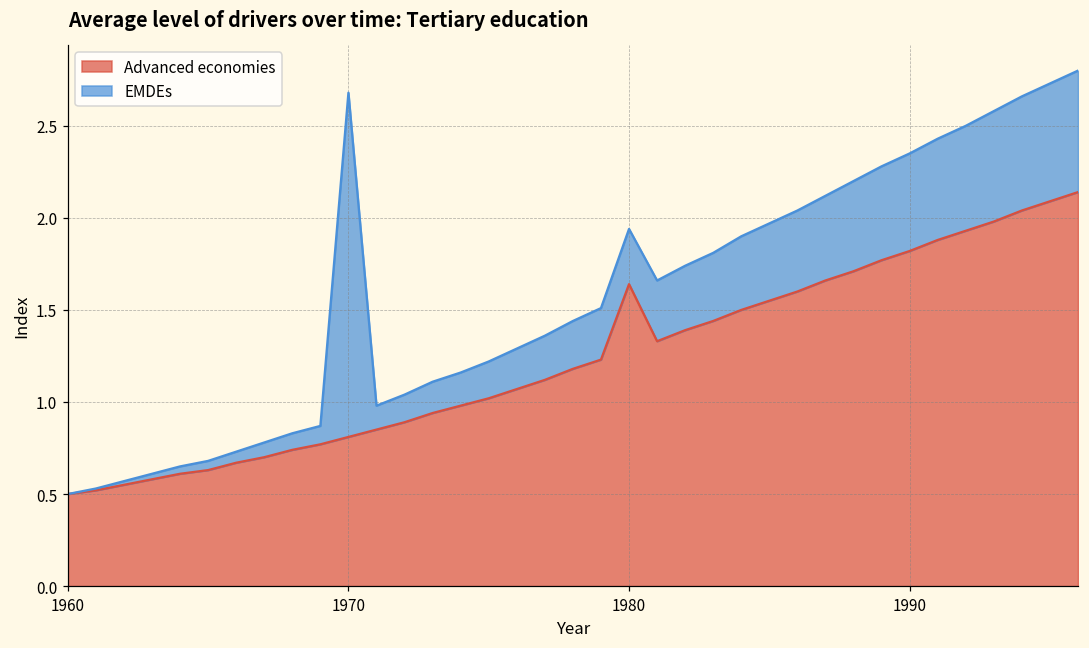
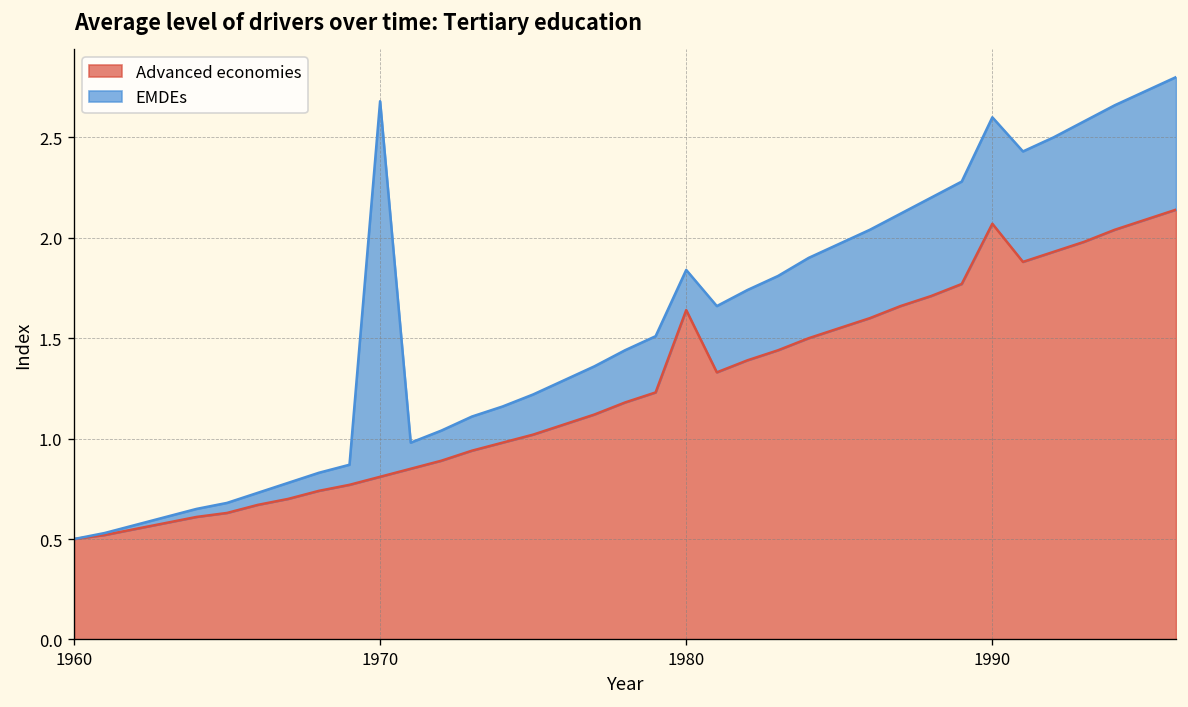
EMDEs, 1980: 0.3 -> 0.2
Advanced economies, 1990: 1.82 -> 2.07
